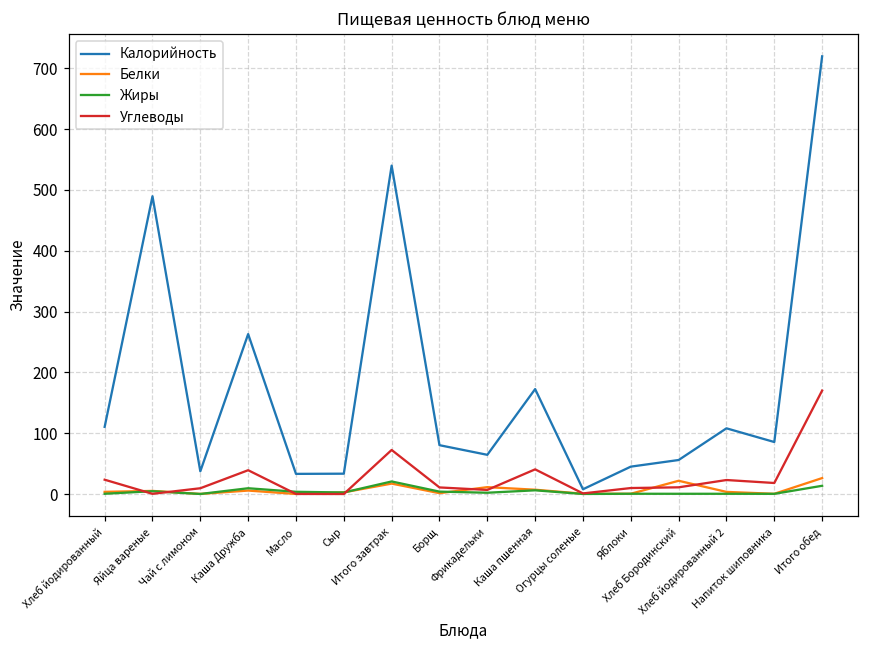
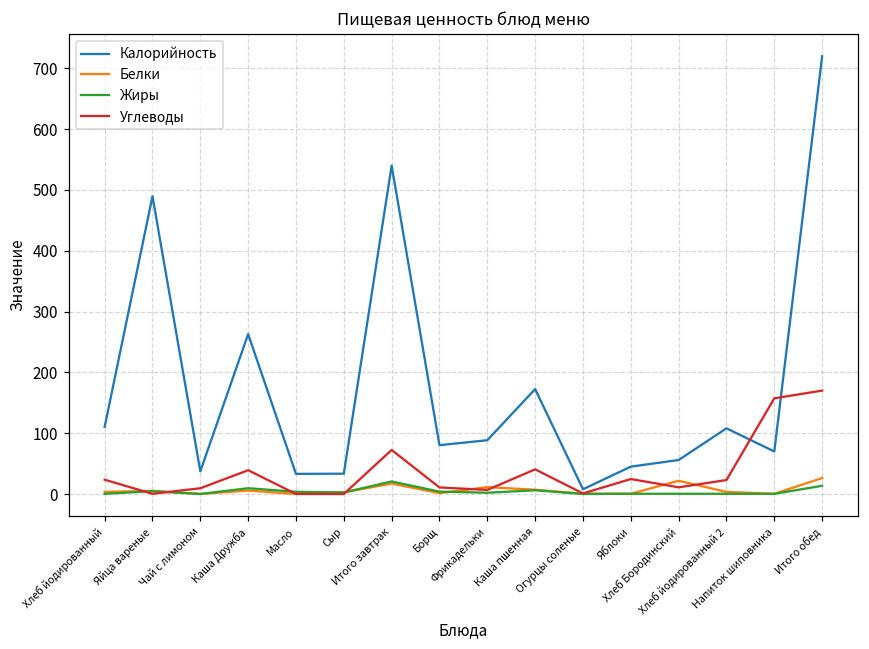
Калорийность, Фрикадельки: 60 -> 90
Углеводы, Яблоки: 10 -> 20
Калорийность, Напиток шиповника: 90 -> 70
Углеводы, Напиток шиповника: 20 -> 160
